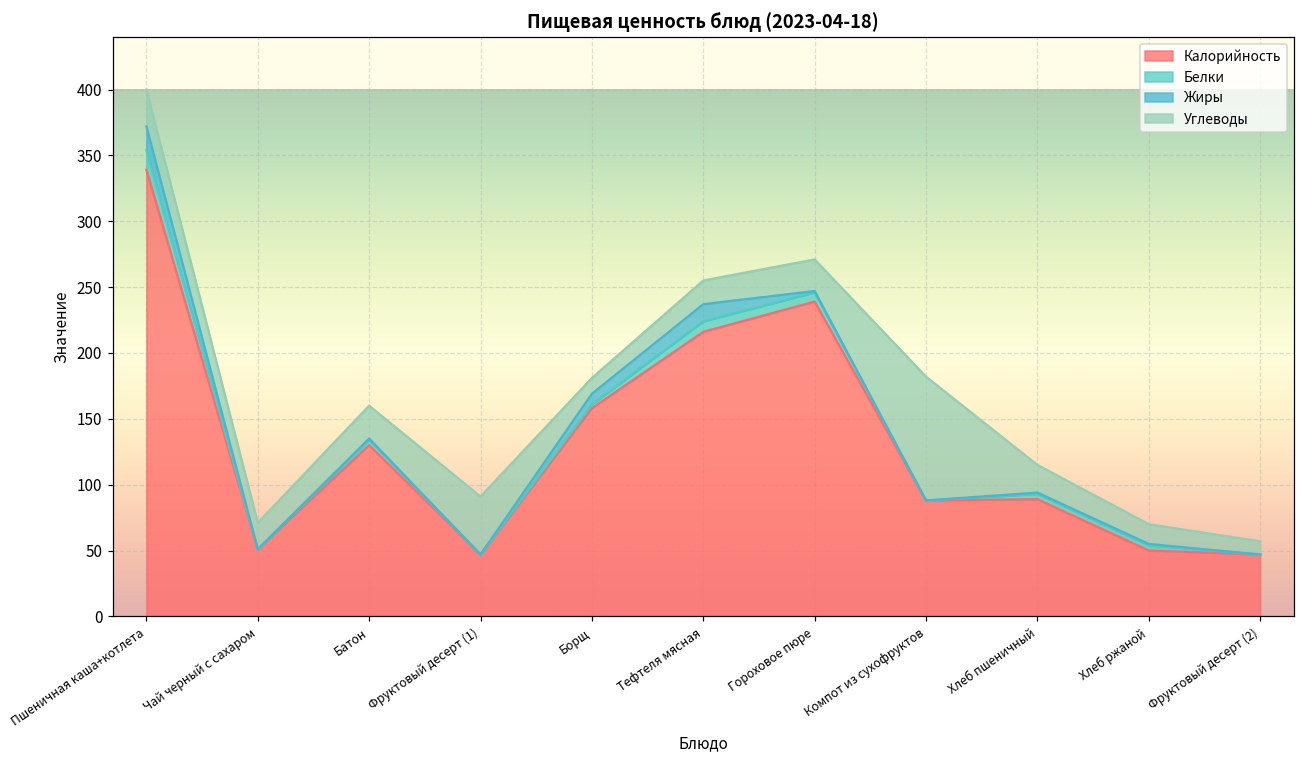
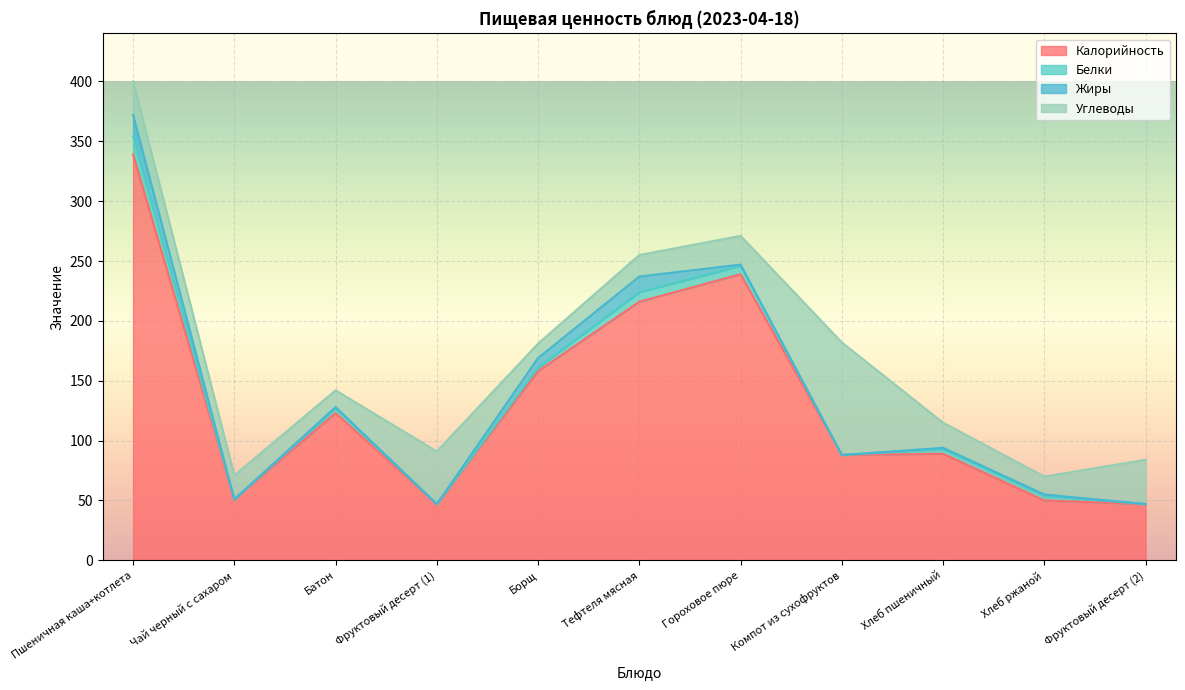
Калорийность, Батон: 130 -> 123
Углеводы, Батон: 25 -> 14
Углеводы, Фруктовый десерт (2): 10 -> 37
